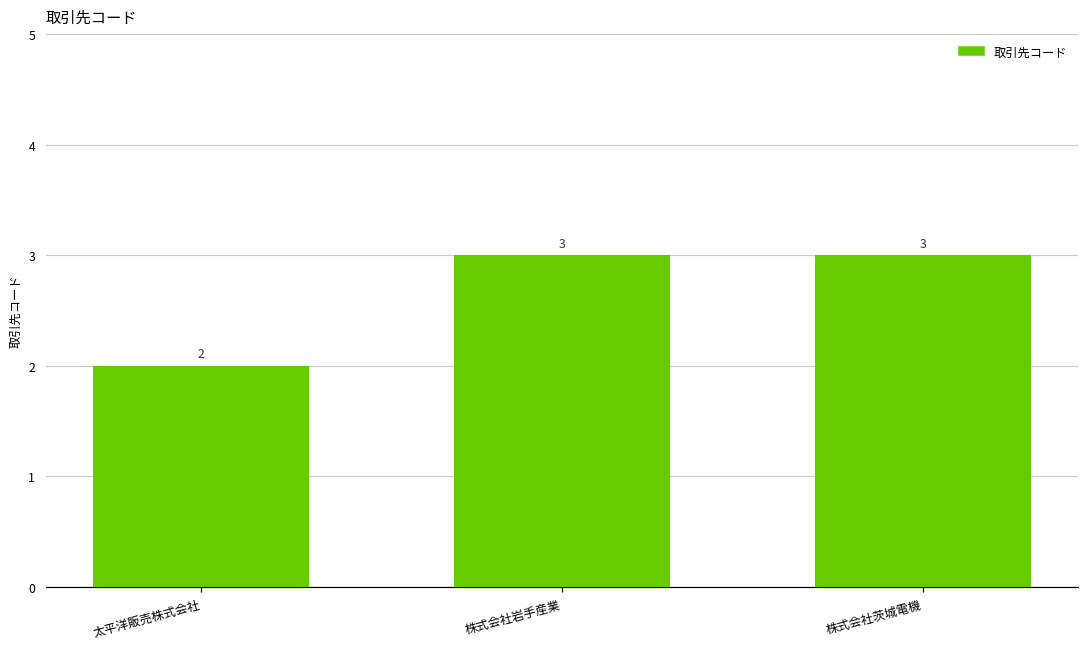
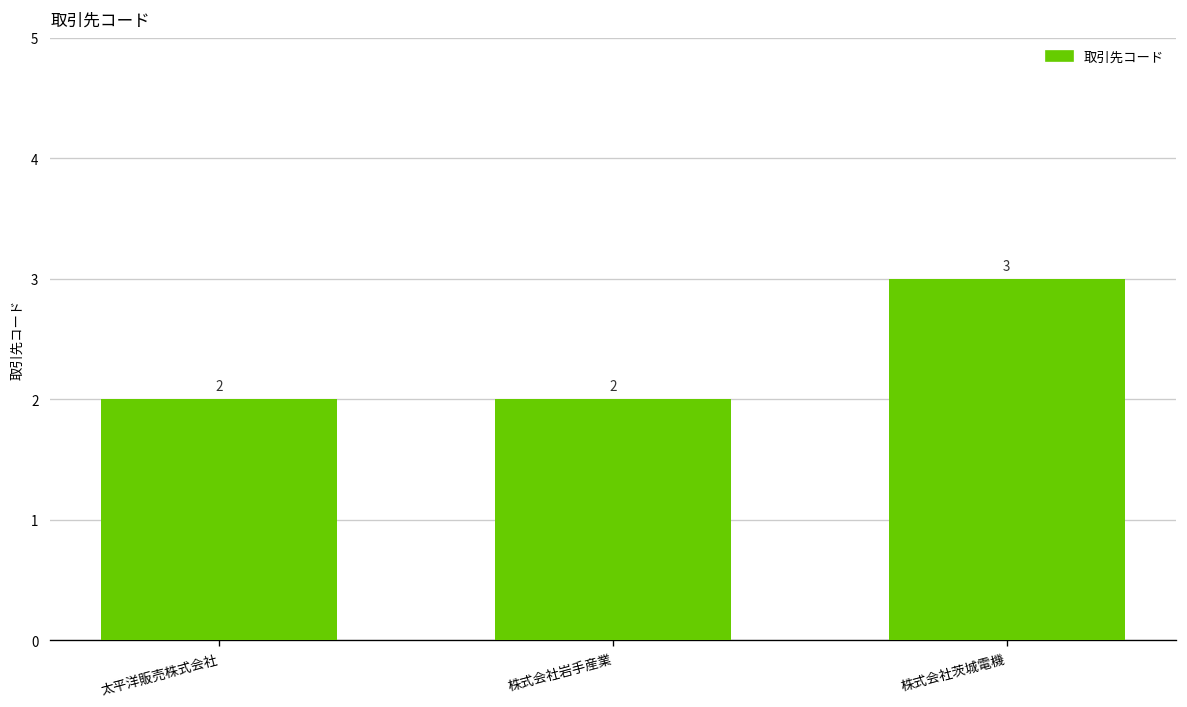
株式会社岩手産業: 3 -> 2
